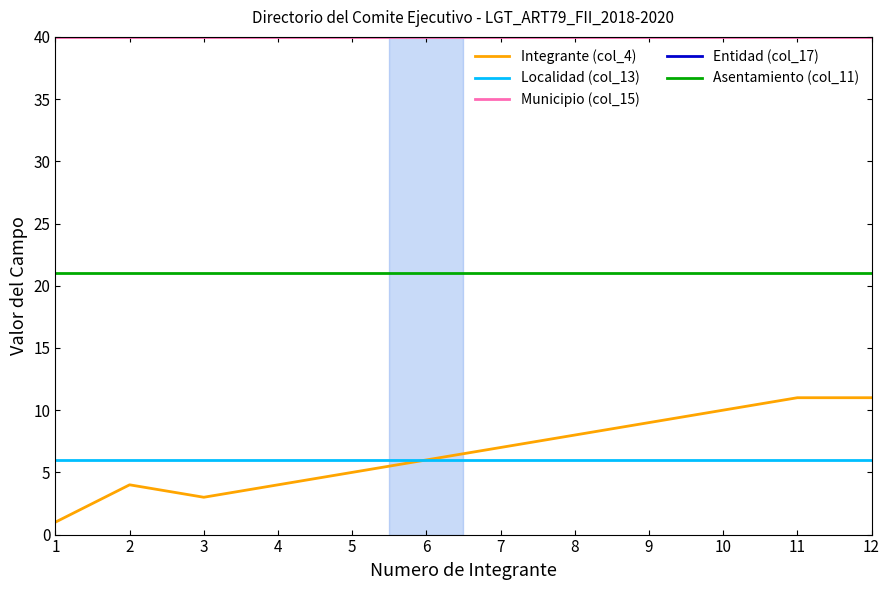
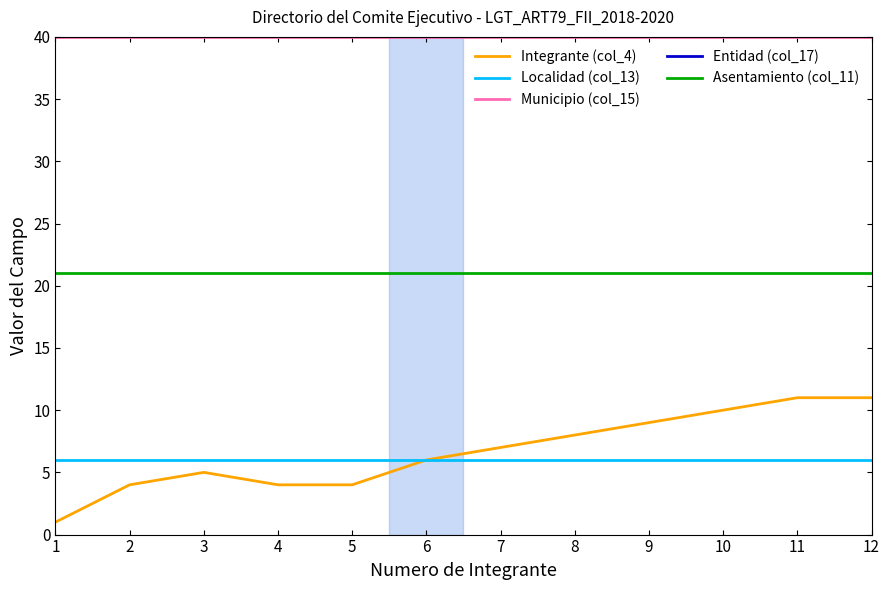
Integrante (col_4), 3: 3 -> 5
Integrante (col_4), 5: 5 -> 4
